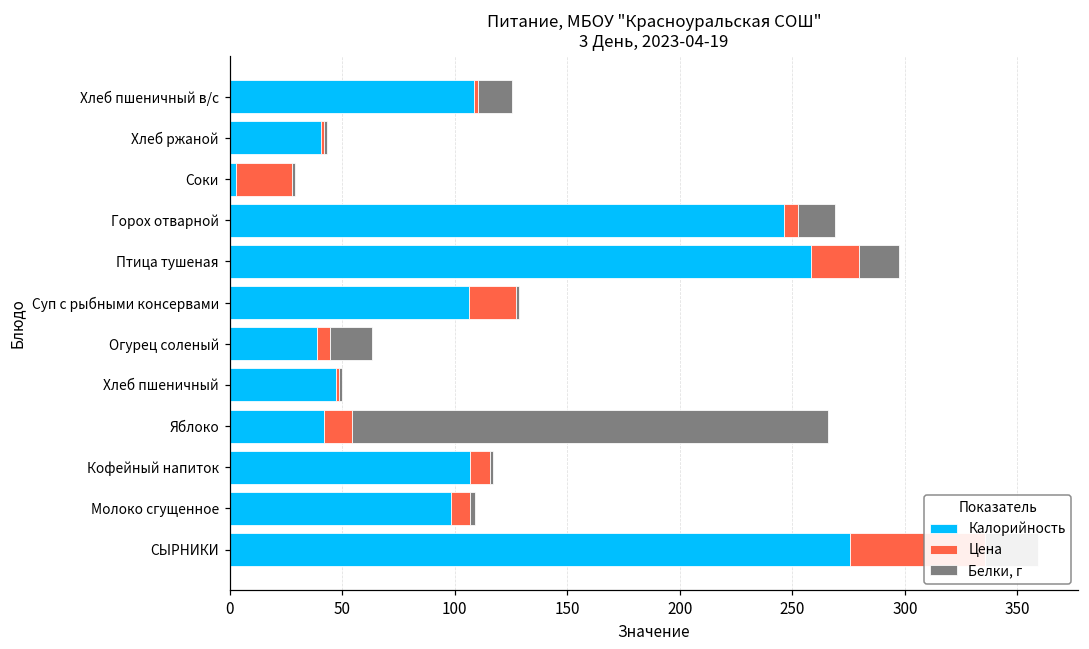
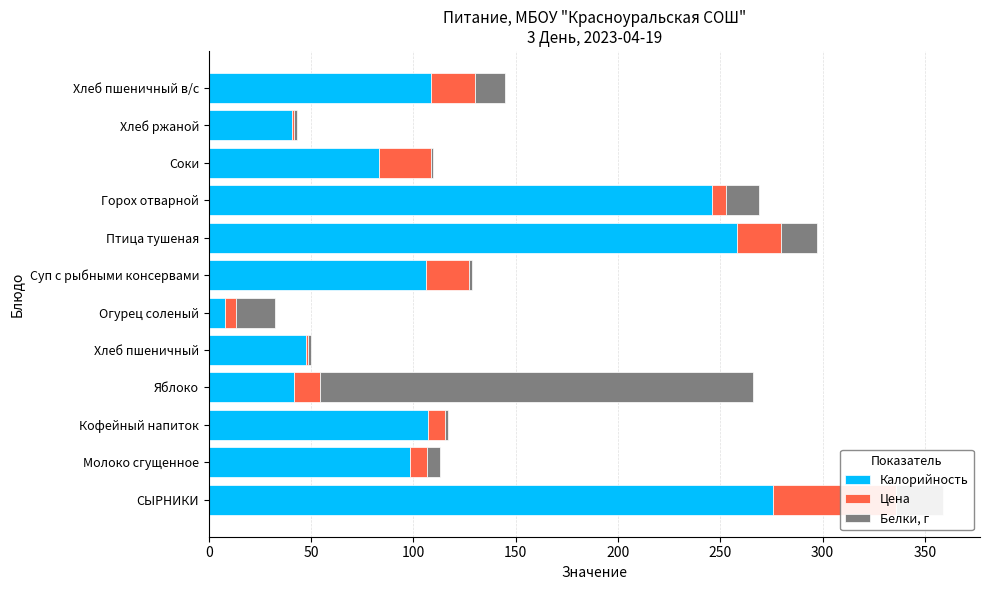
Цена, Хлеб пшеничный в/с: 2 -> 22
Калорийность, Соки: 3 -> 83
Калорийность, Огурец соленый: 39 -> 8
Белки, г, Молоко сгущенное: 2 -> 6
